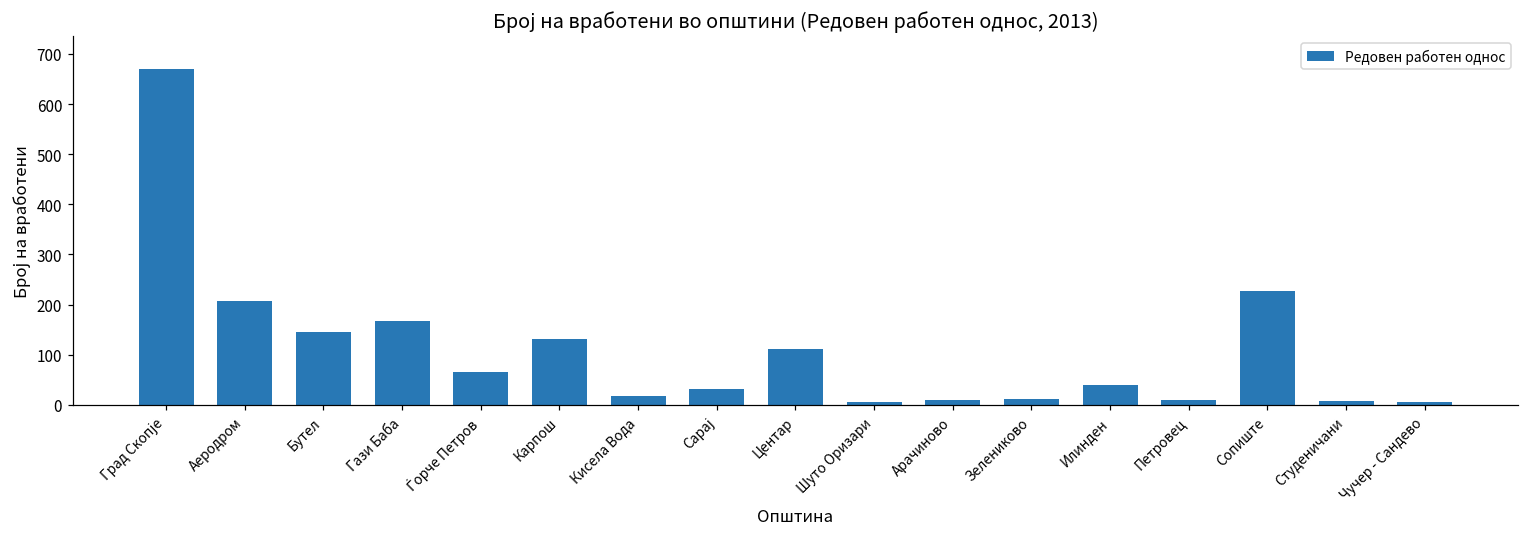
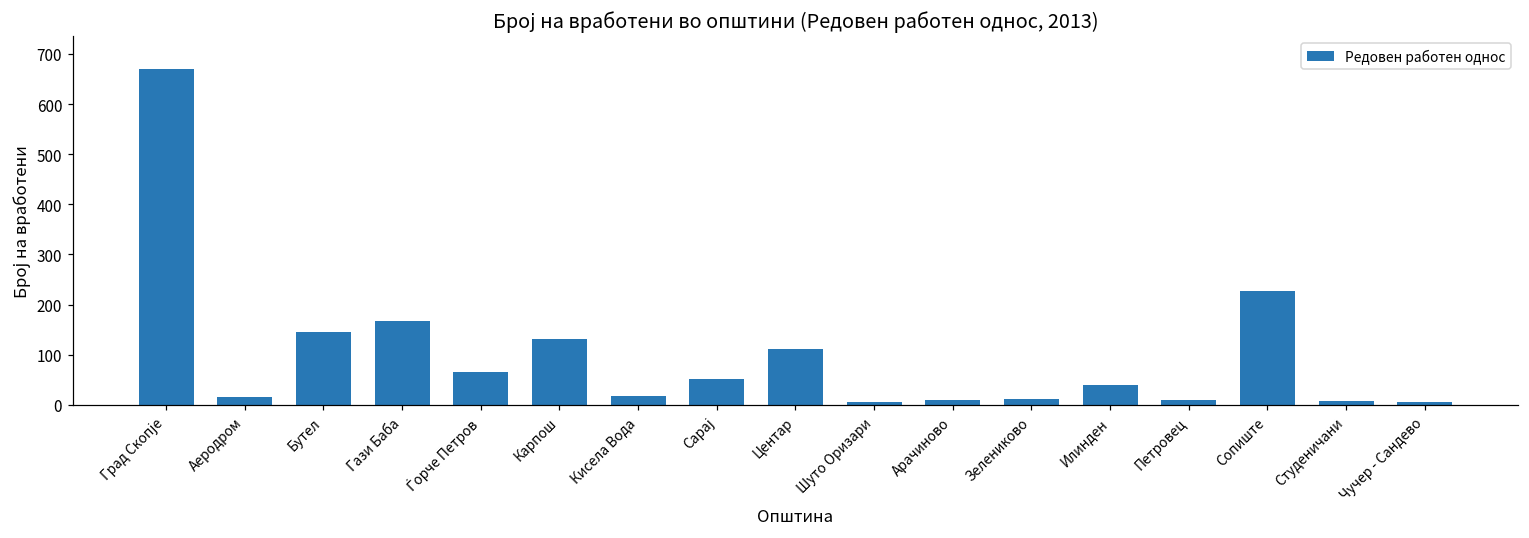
Аеродром: 210 -> 20
Сарај: 30 -> 50
